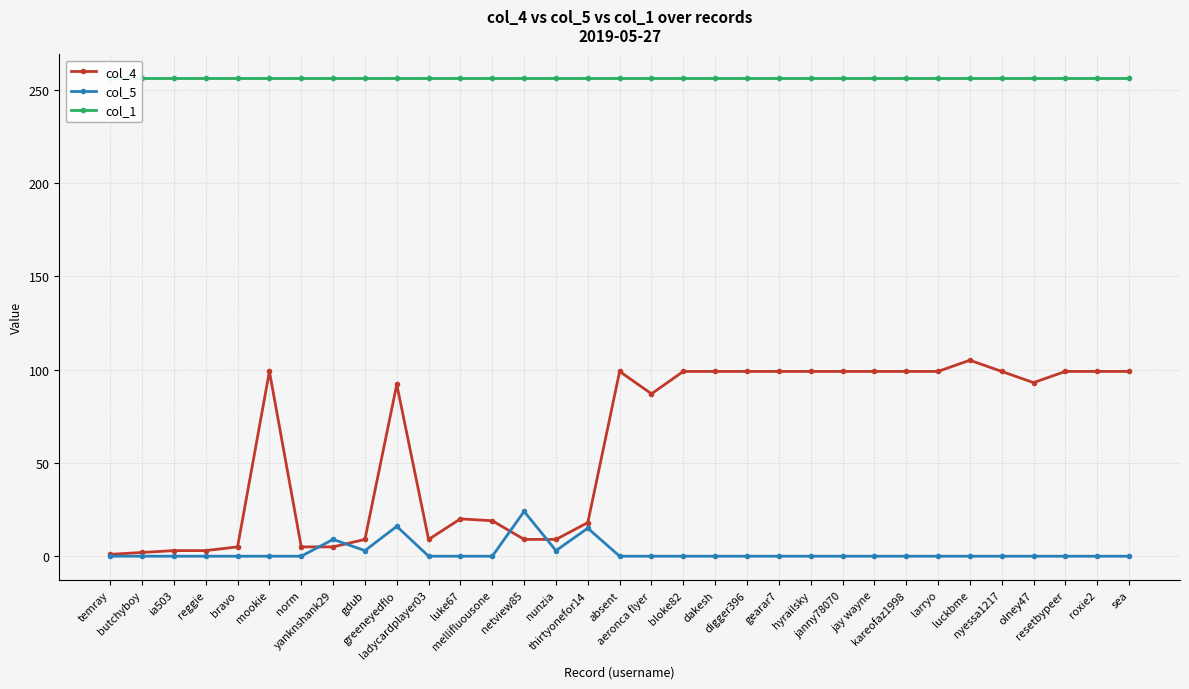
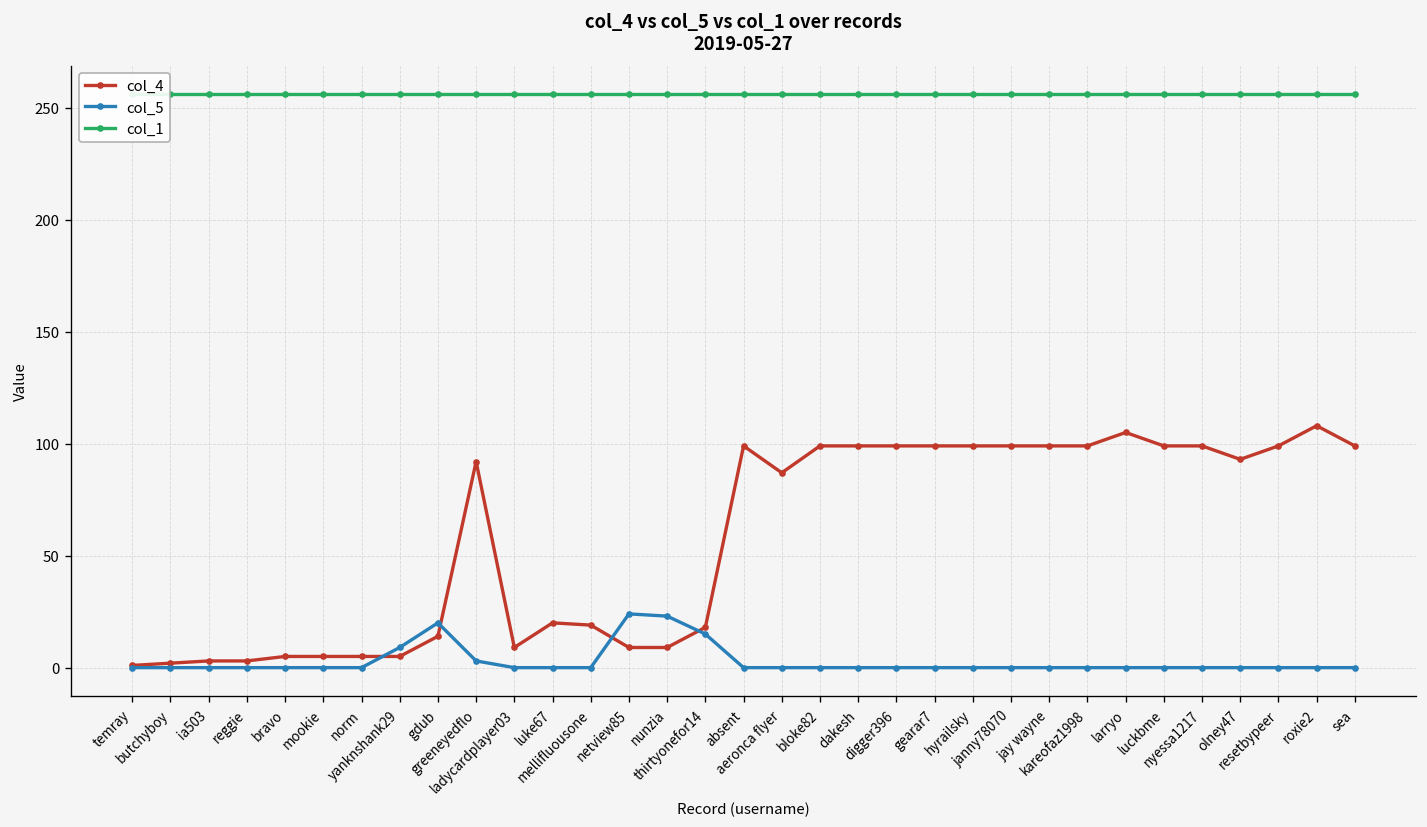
col_4, mookie: 99 -> 5
col_4, gdub: 9 -> 14
col_5, gdub: 3 -> 20
col_5, greeneyedflo: 16 -> 3
col_5, nunzia: 3 -> 23
col_4, larryo: 99 -> 105
col_4, luckbme: 105 -> 99
col_4, roxie2: 99 -> 108
